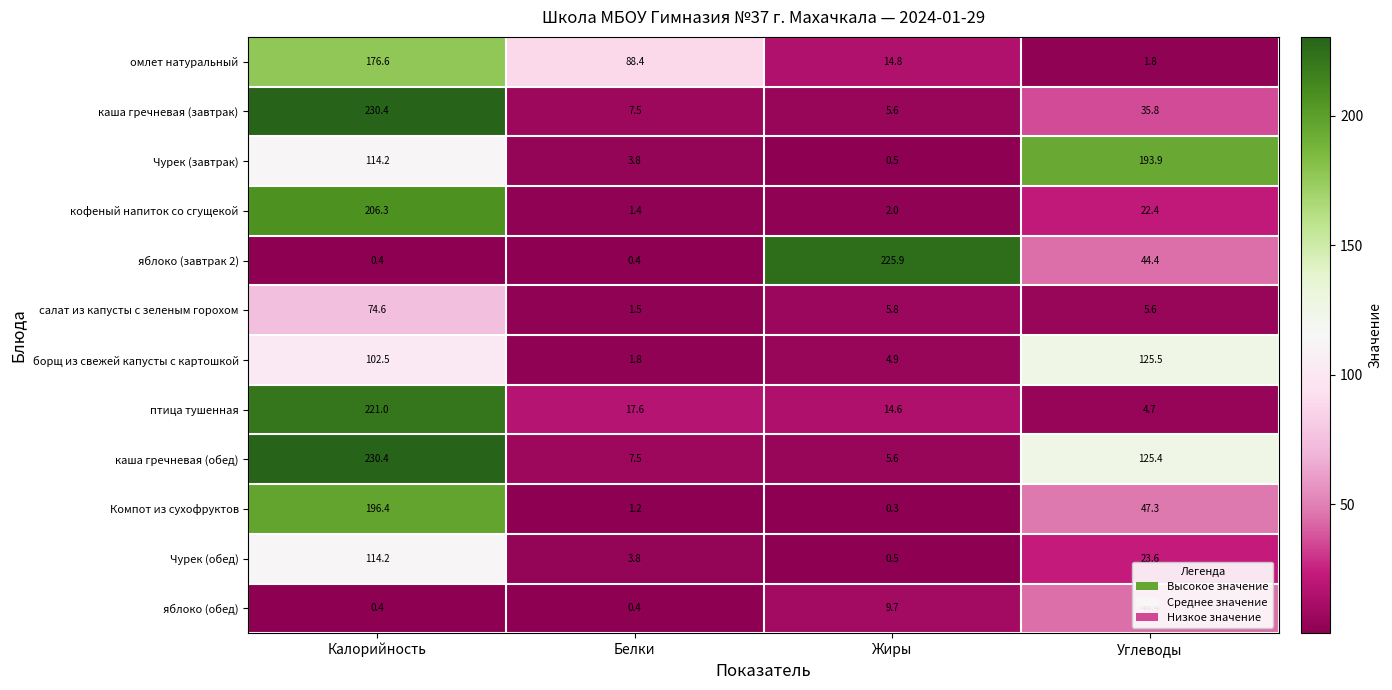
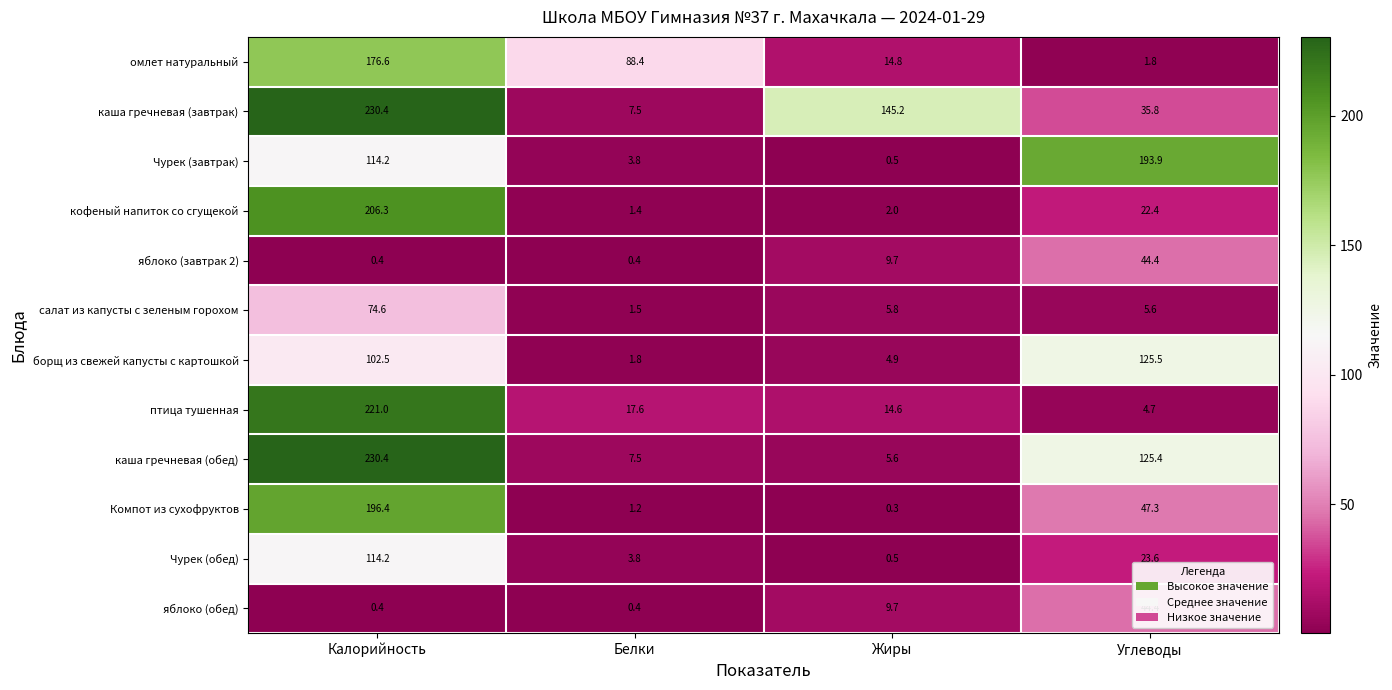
каша гречневая (завтрак), Жиры: 5.6 -> 145.2
яблоко (завтрак 2), Жиры: 225.9 -> 9.7
